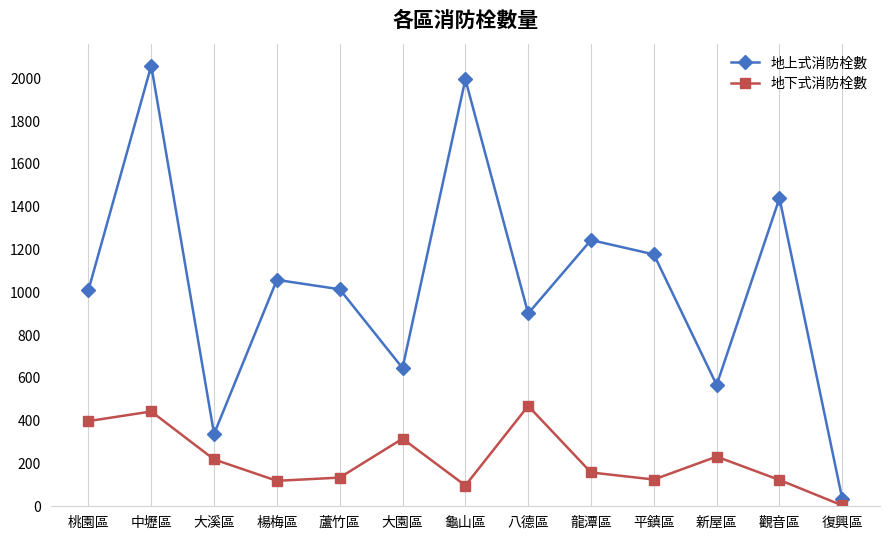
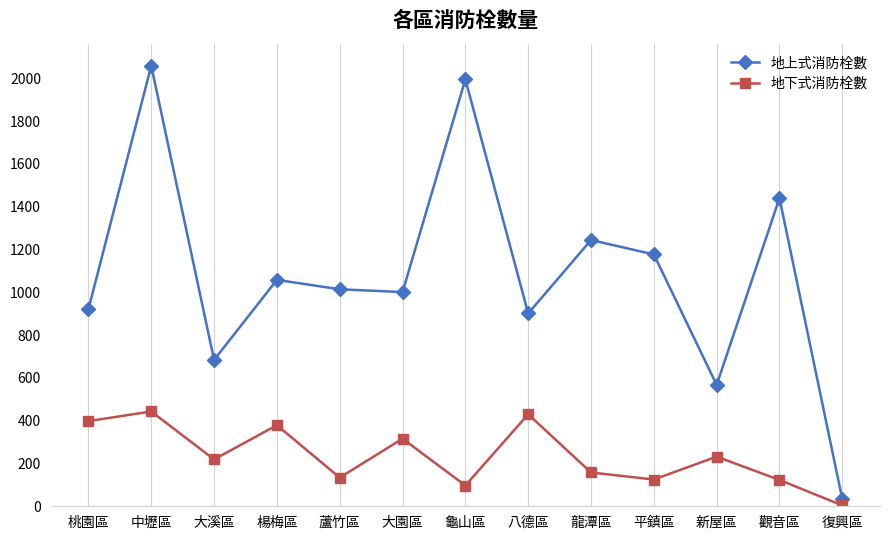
地上式消防栓數, 桃園區: 1010 -> 920
地上式消防栓數, 大溪區: 340 -> 680
地下式消防栓數, 楊梅區: 120 -> 380
地上式消防栓數, 大園區: 650 -> 1000
地下式消防栓數, 八德區: 470 -> 430
